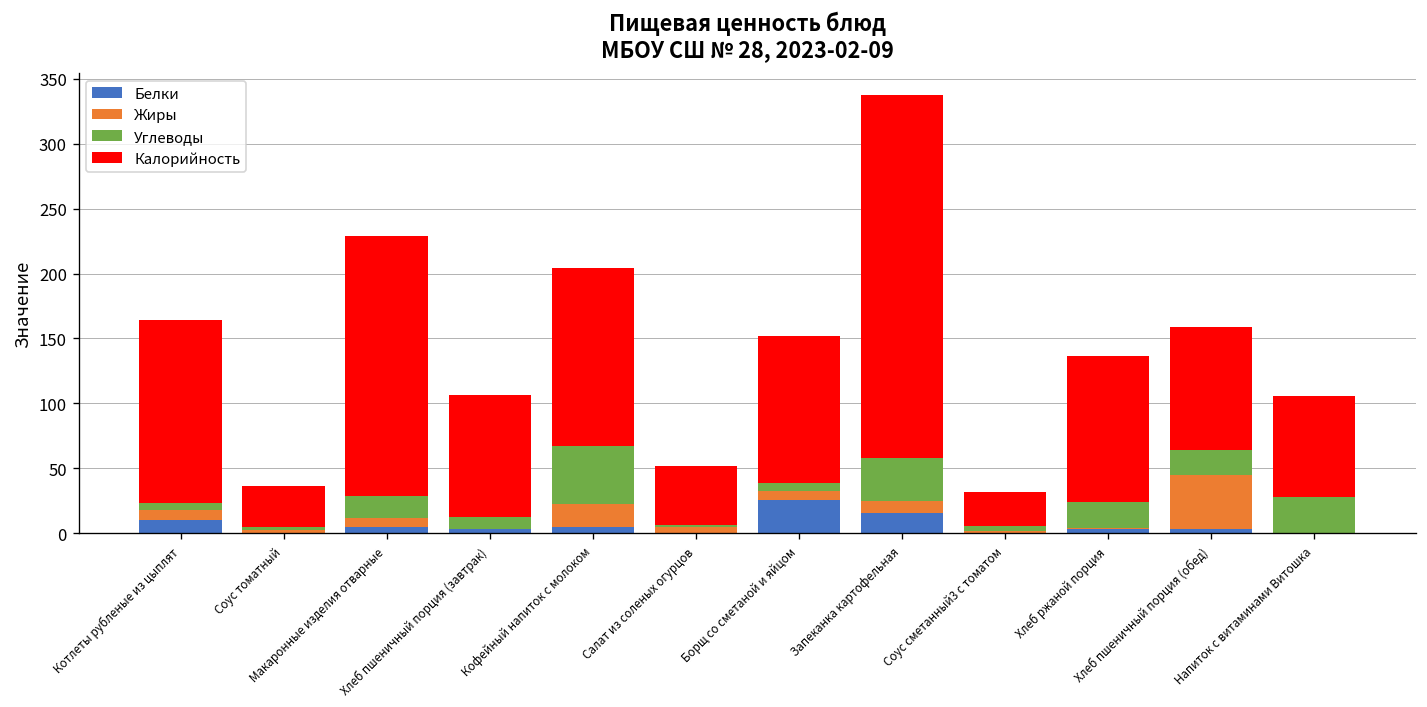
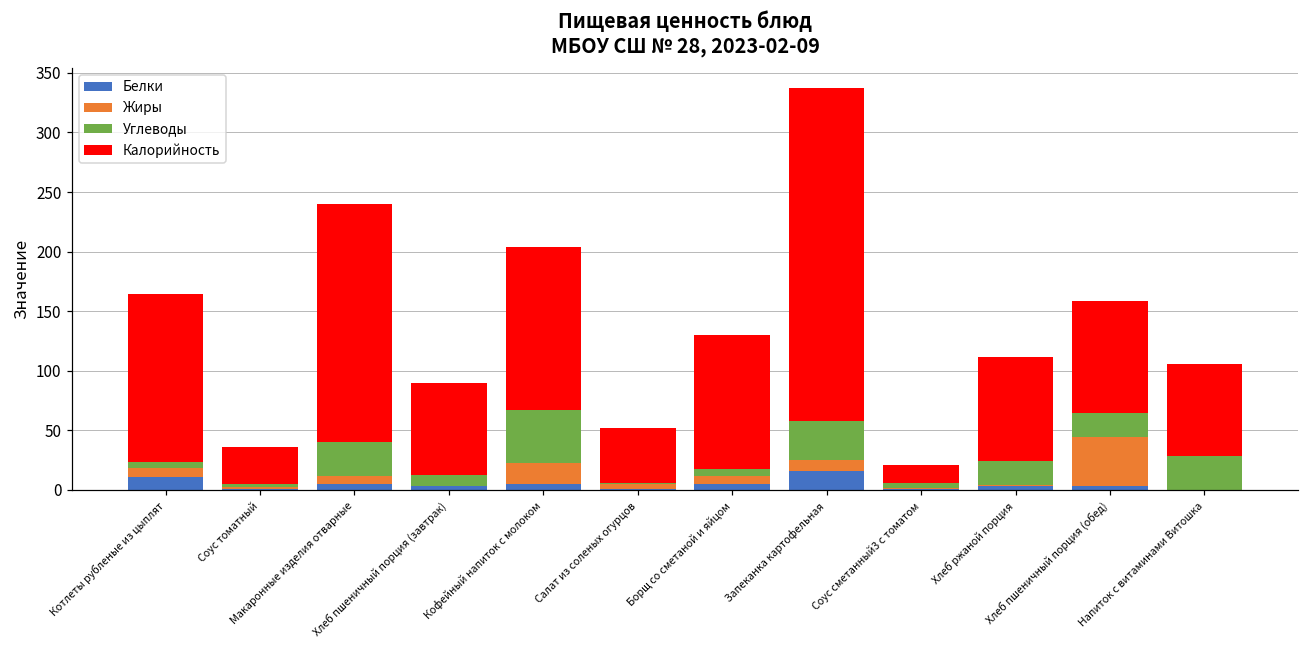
Углеводы, Макаронные изделия отварные: 18 -> 29
Калорийность, Хлеб пшеничный порция (завтрак): 94 -> 77
Белки, Борщ со сметаной и яйцом: 26 -> 5
Калорийность, Соус сметанный3 с томатом: 26 -> 15
Калорийность, Хлеб ржаной порция: 112 -> 87
